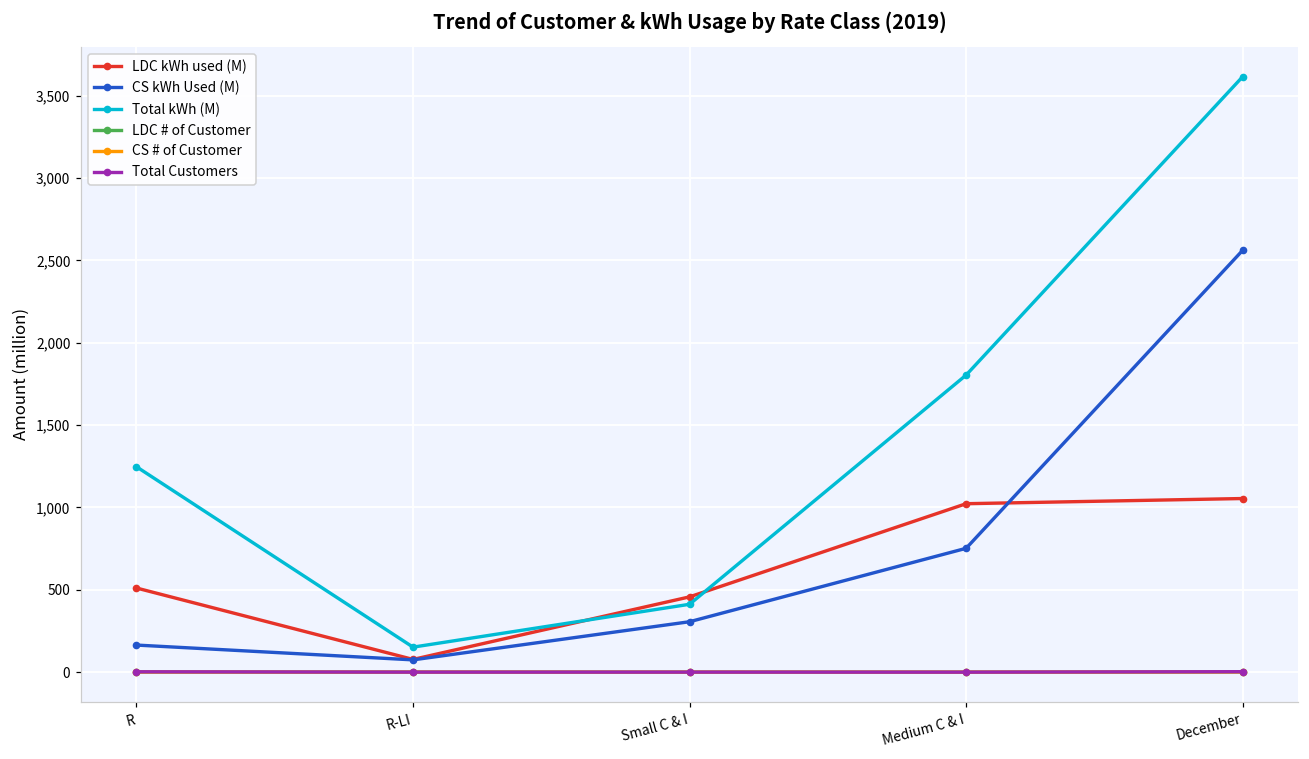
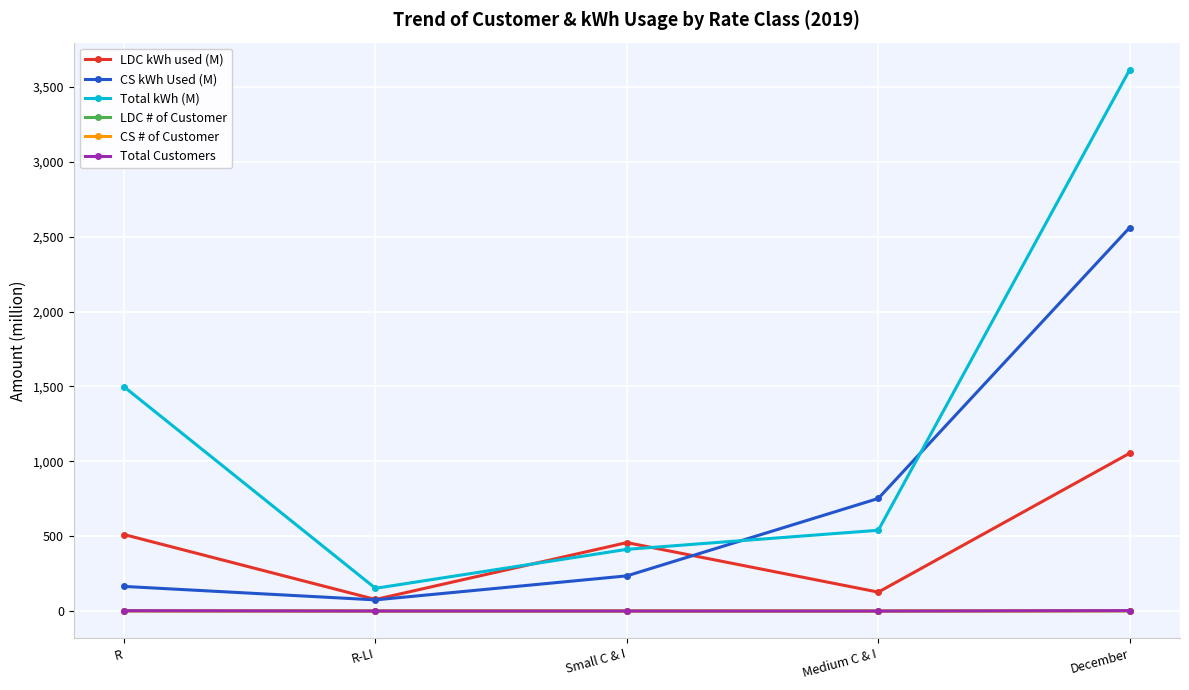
Total kWh (M), R: 1,250 -> 1,500
CS kWh Used (M), Small C & I: 310 -> 230
LDC kWh used (M), Medium C & I: 1,020 -> 130
Total kWh (M), Medium C & I: 1,800 -> 540
